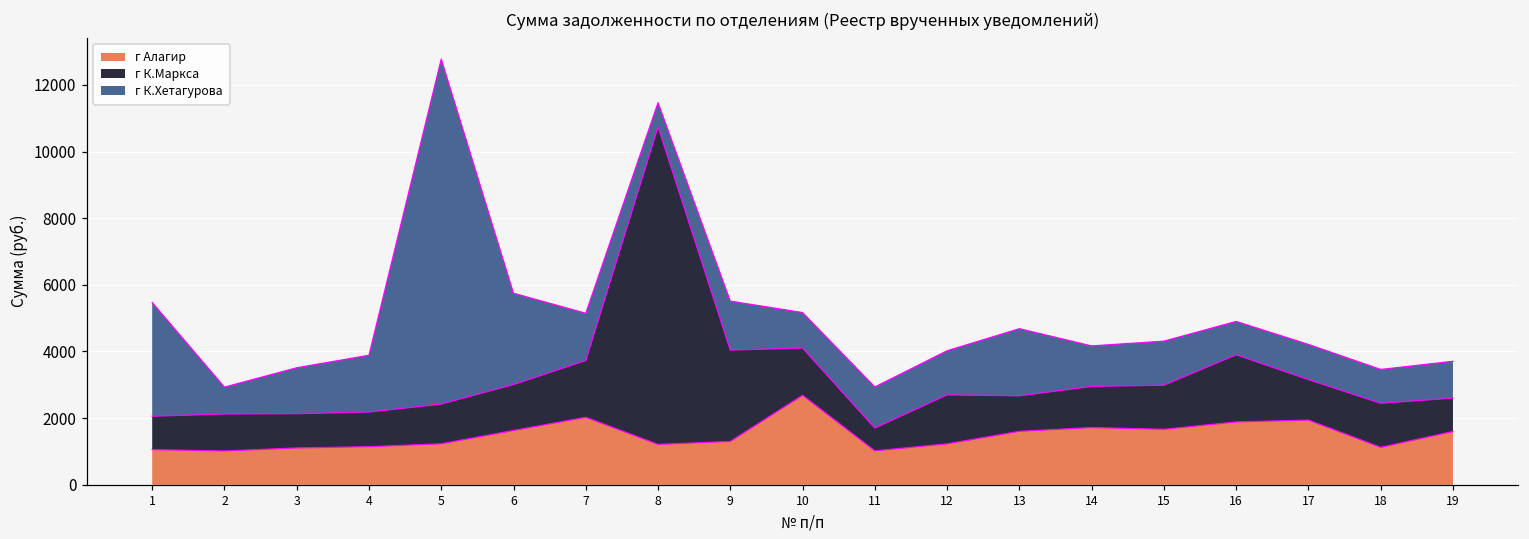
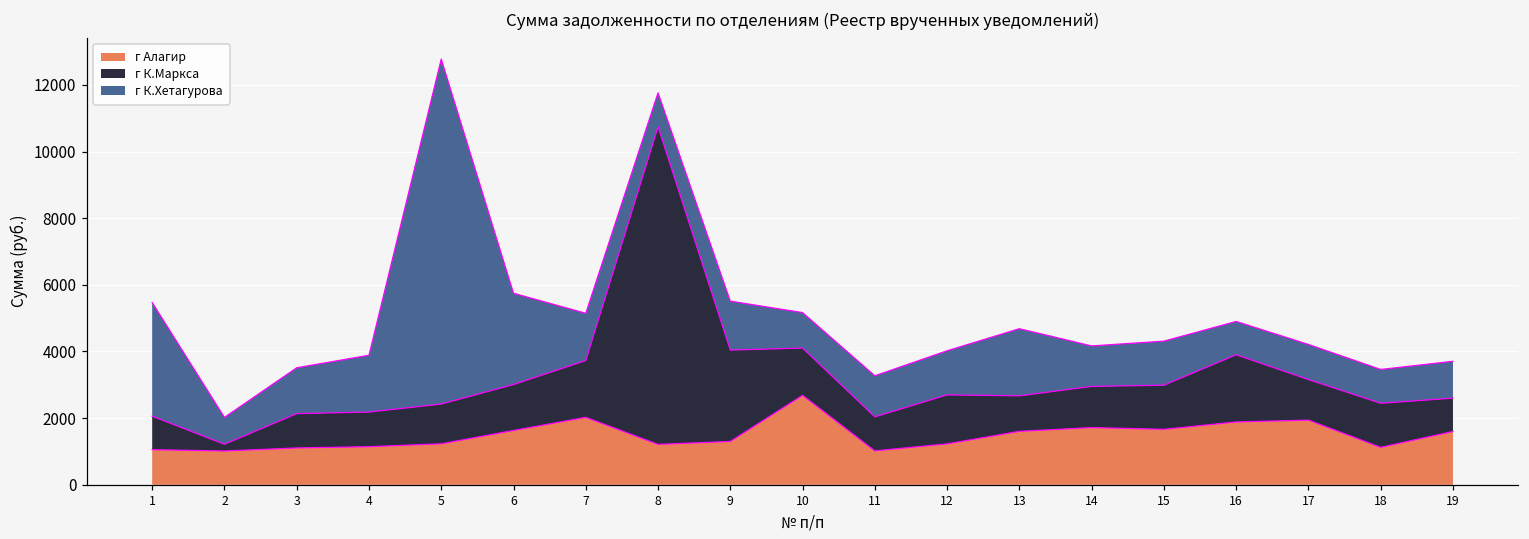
г К.Маркса, 2: 1100 -> 200
г К.Хетагурова, 8: 700 -> 1000
г К.Маркса, 11: 700 -> 1000
